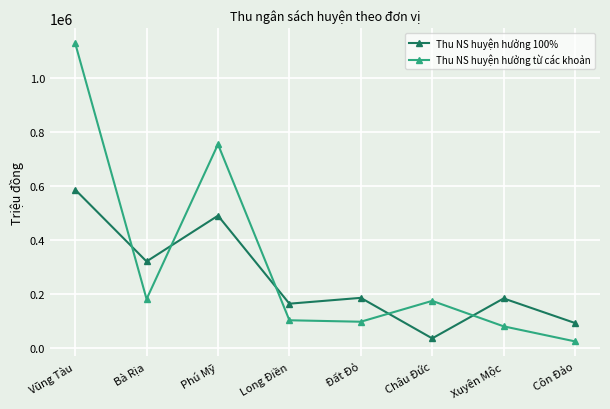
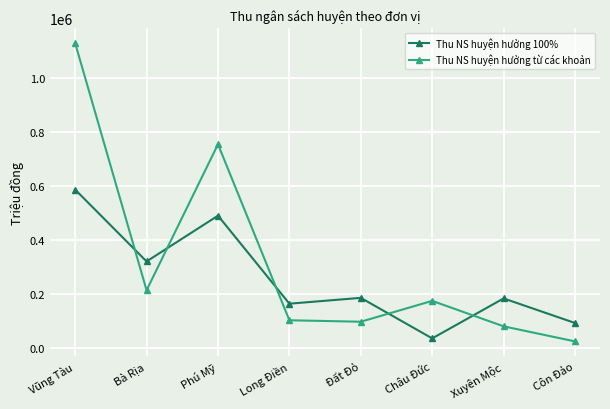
Thu NS huyện hưởng từ các khoản, Bà Rịa: 180000 -> 210000
